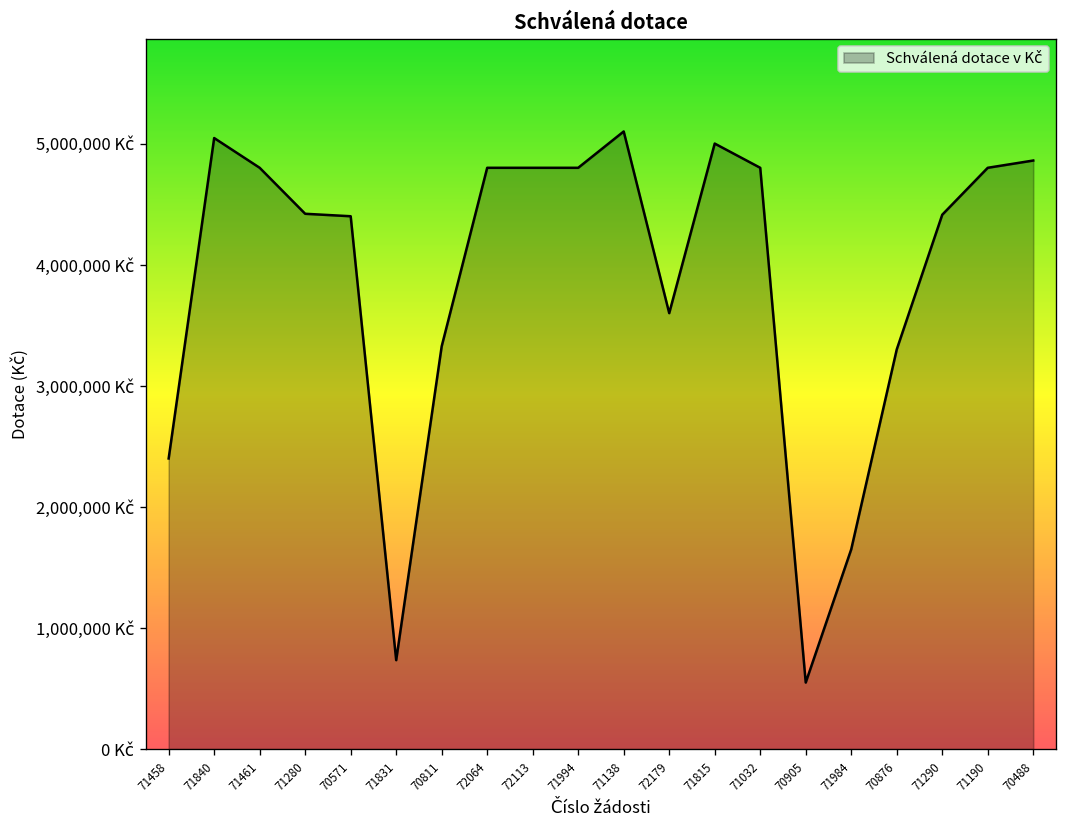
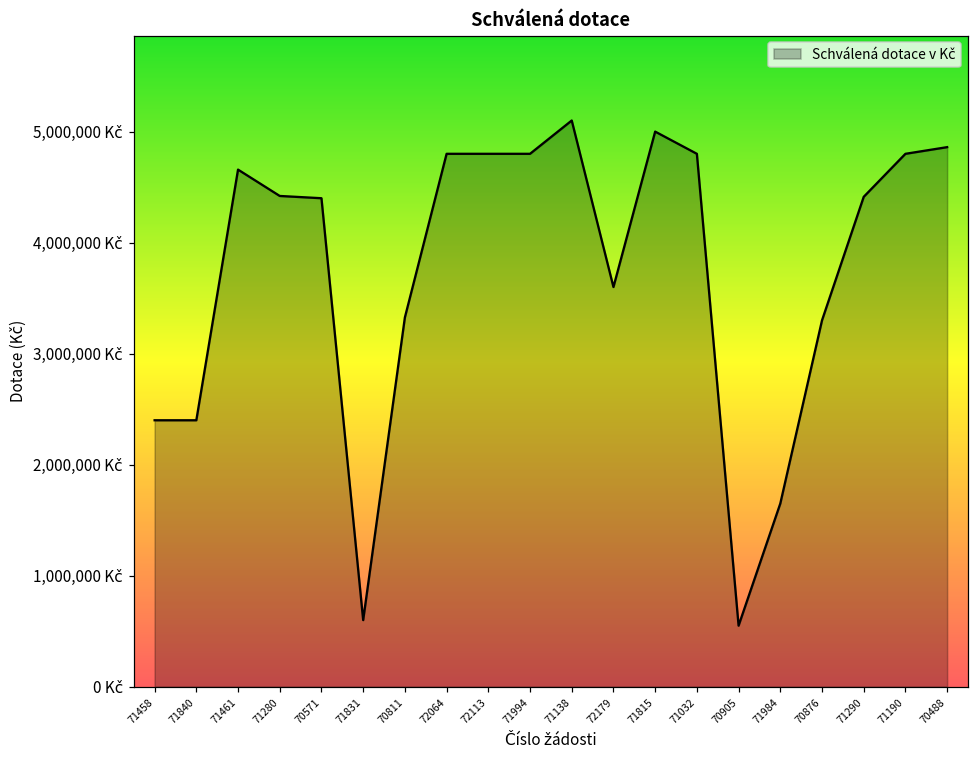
71840: 5,050,000 Kč -> 2,400,000 Kč
71461: 4,800,000 Kč -> 4,660,000 Kč
71831: 730,000 Kč -> 600,000 Kč
